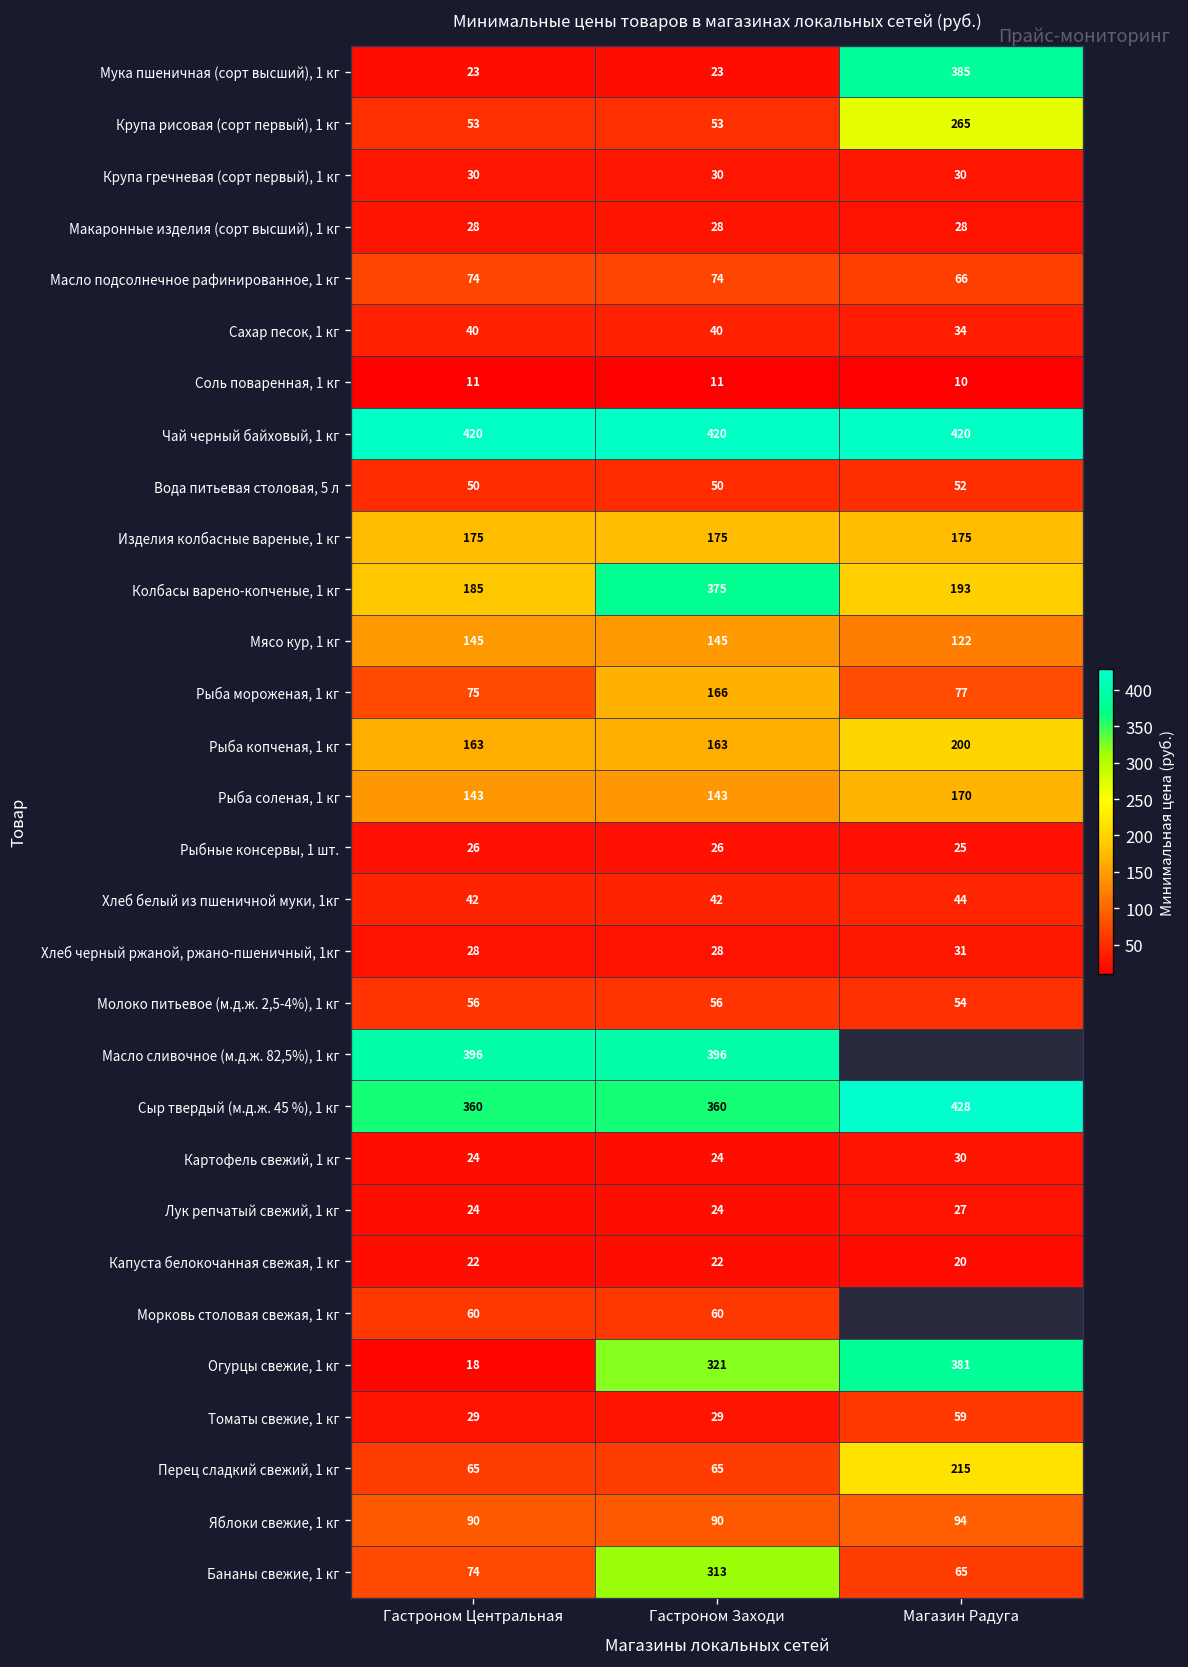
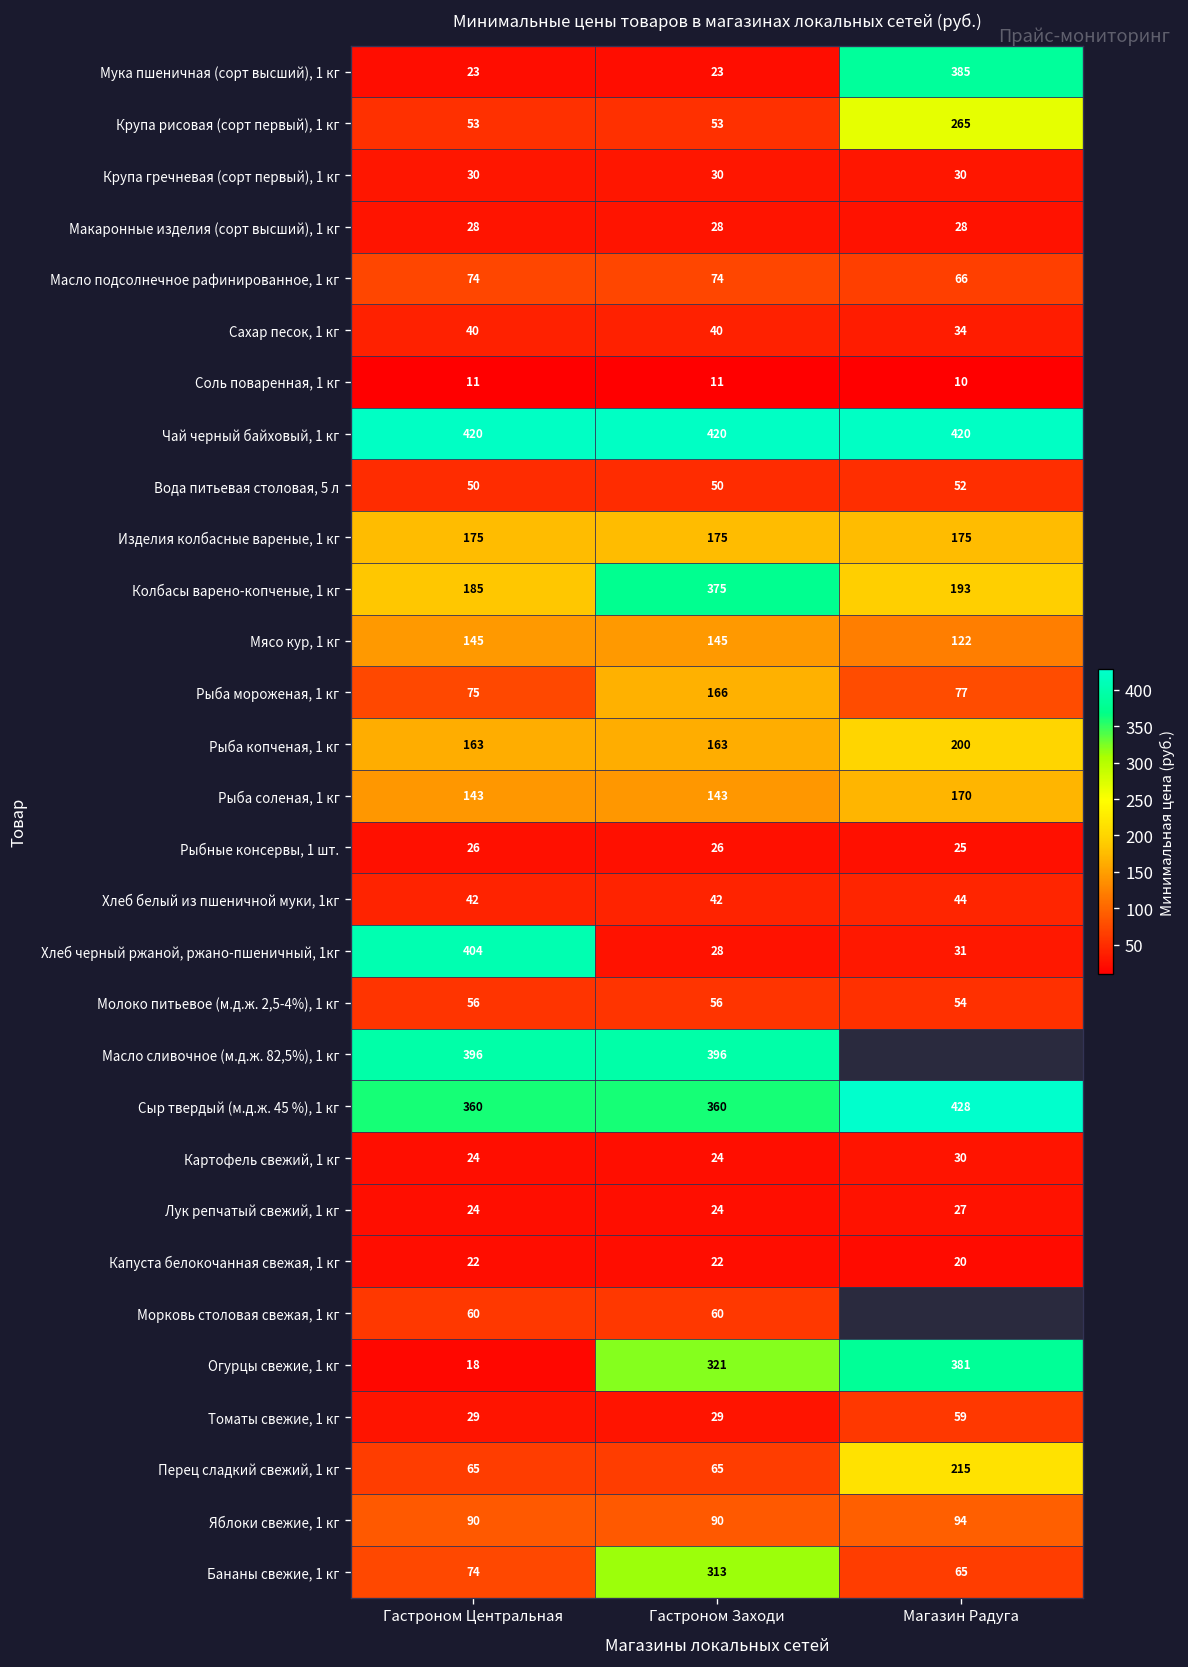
Хлеб черный ржаной, ржано-пшеничный, 1кг, Гастроном Центральная: 28 -> 404
